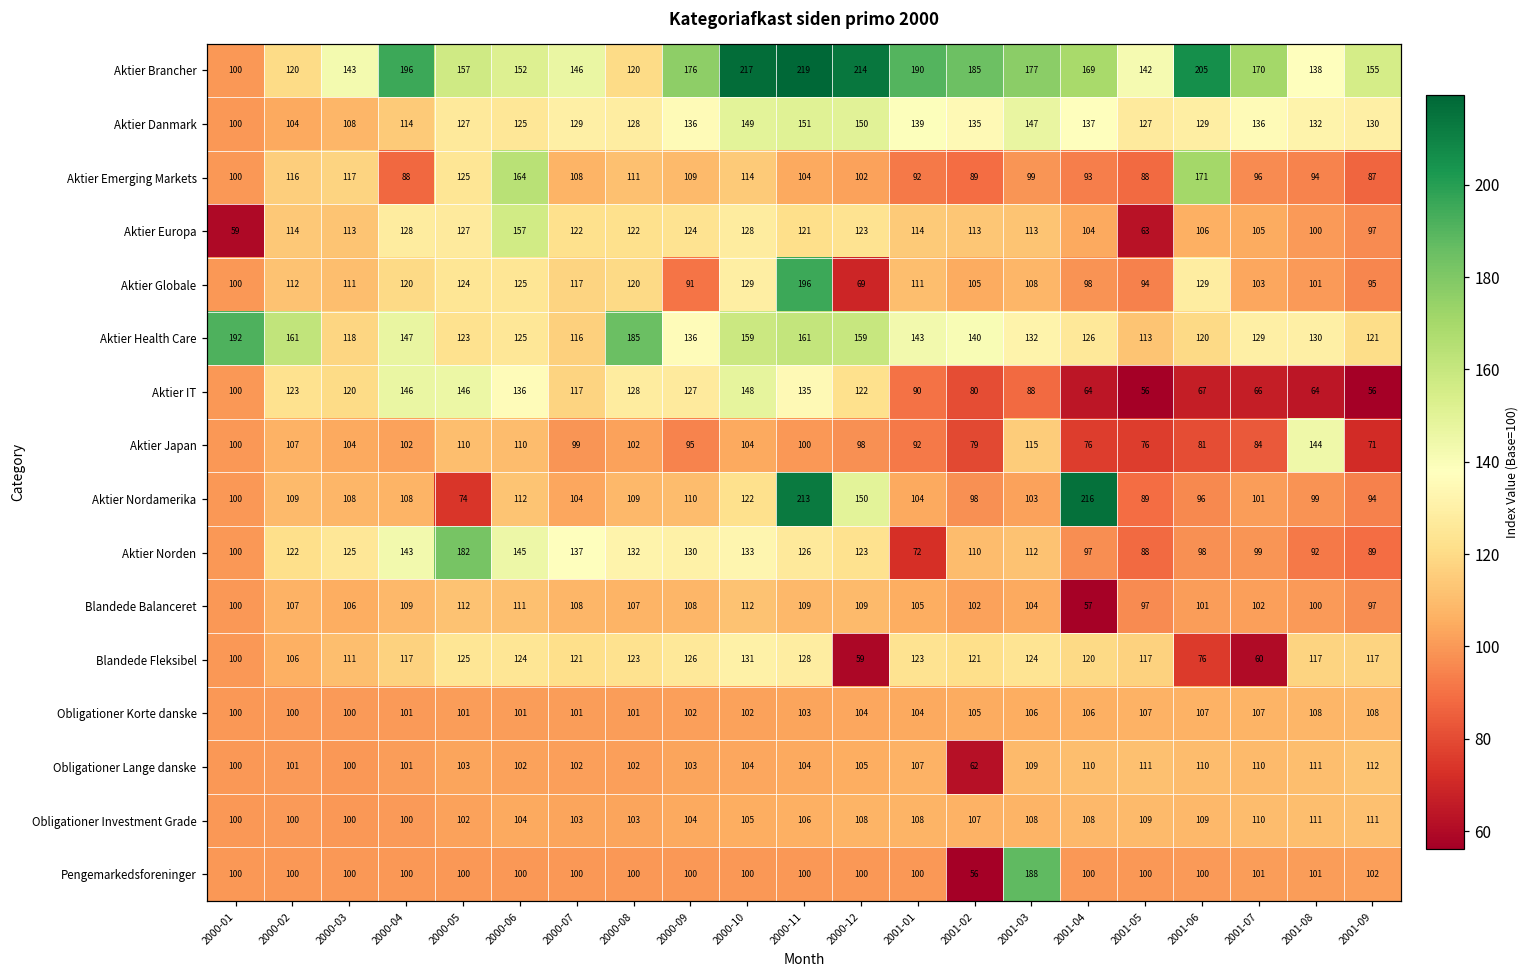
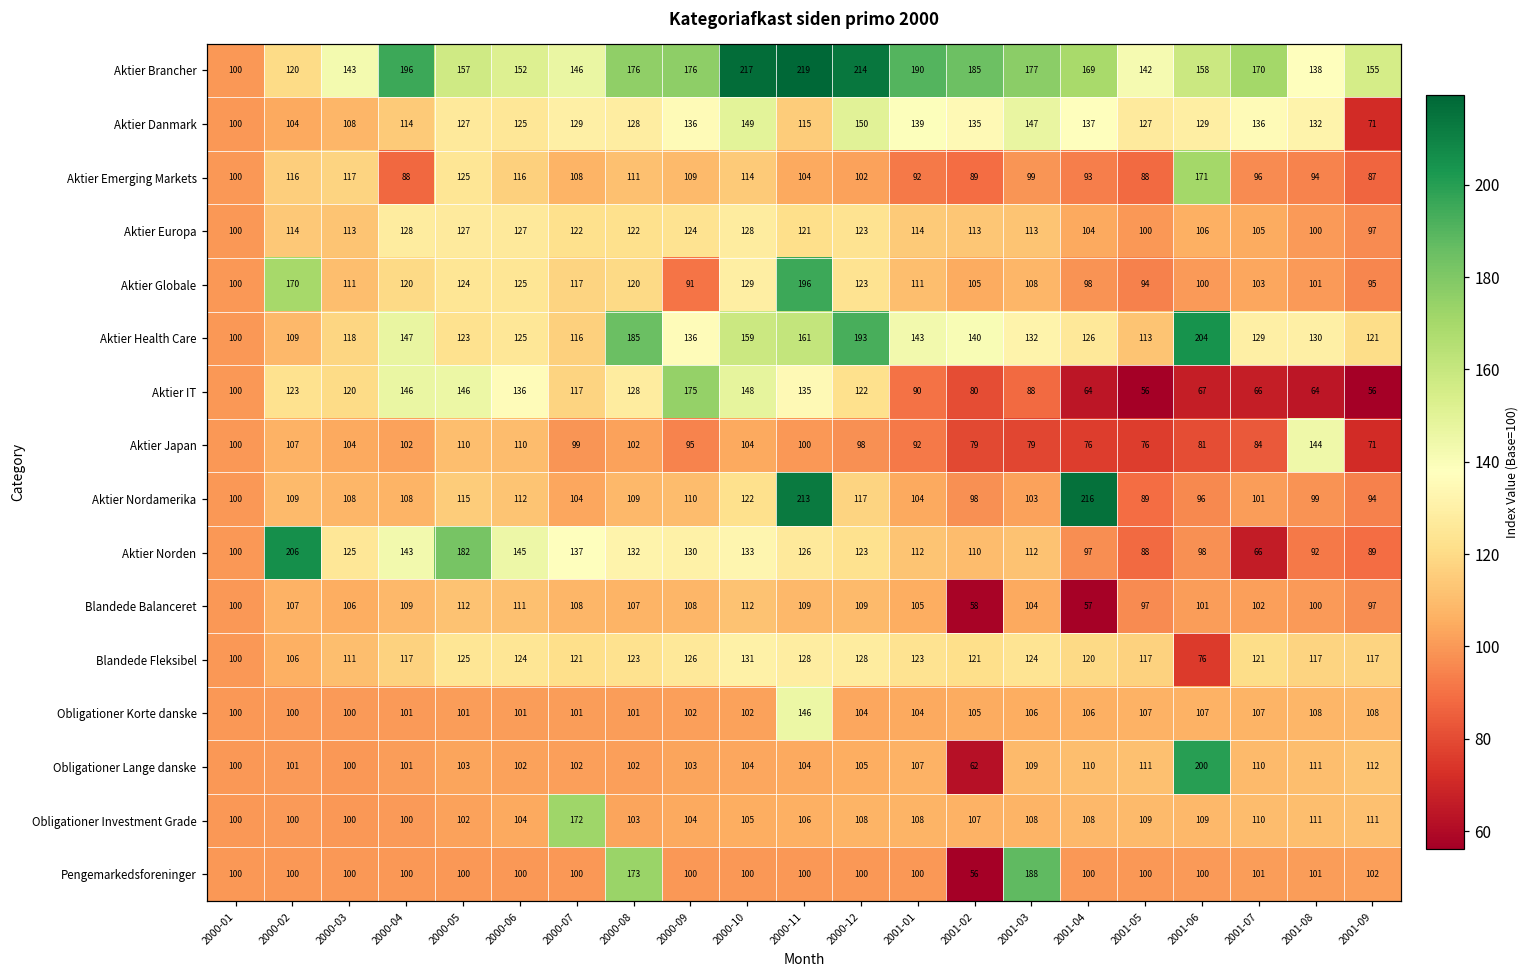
Aktier Brancher, 2000-08: 120 -> 176
Aktier Brancher, 2001-06: 205 -> 158
Aktier Danmark, 2000-11: 151 -> 115
Aktier Danmark, 2001-09: 130 -> 71
Aktier Emerging Markets, 2000-06: 164 -> 116
Aktier Europa, 2000-01: 59 -> 100
Aktier Europa, 2000-06: 157 -> 127
Aktier Europa, 2001-05: 63 -> 100
Aktier Globale, 2000-02: 112 -> 170
Aktier Globale, 2000-12: 69 -> 123
Aktier Globale, 2001-06: 129 -> 100
Aktier Health Care, 2000-01: 192 -> 100
Aktier Health Care, 2000-02: 161 -> 109
Aktier Health Care, 2000-12: 159 -> 193
Aktier Health Care, 2001-06: 120 -> 204
Aktier IT, 2000-09: 127 -> 175
Aktier Japan, 2001-03: 115 -> 79
Aktier Nordamerika, 2000-05: 74 -> 115
Aktier Nordamerika, 2000-12: 150 -> 117
Aktier Norden, 2000-02: 122 -> 206
Aktier Norden, 2001-01: 72 -> 112
Aktier Norden, 2001-07: 99 -> 66
Blandede Balanceret, 2001-02: 102 -> 58
Blandede Fleksibel, 2000-12: 59 -> 128
Blandede Fleksibel, 2001-07: 60 -> 121
Obligationer Korte danske, 2000-11: 103 -> 146
Obligationer Lange danske, 2001-06: 110 -> 200
Obligationer Investment Grade, 2000-07: 103 -> 172
Pengemarkedsforeninger, 2000-08: 100 -> 173
